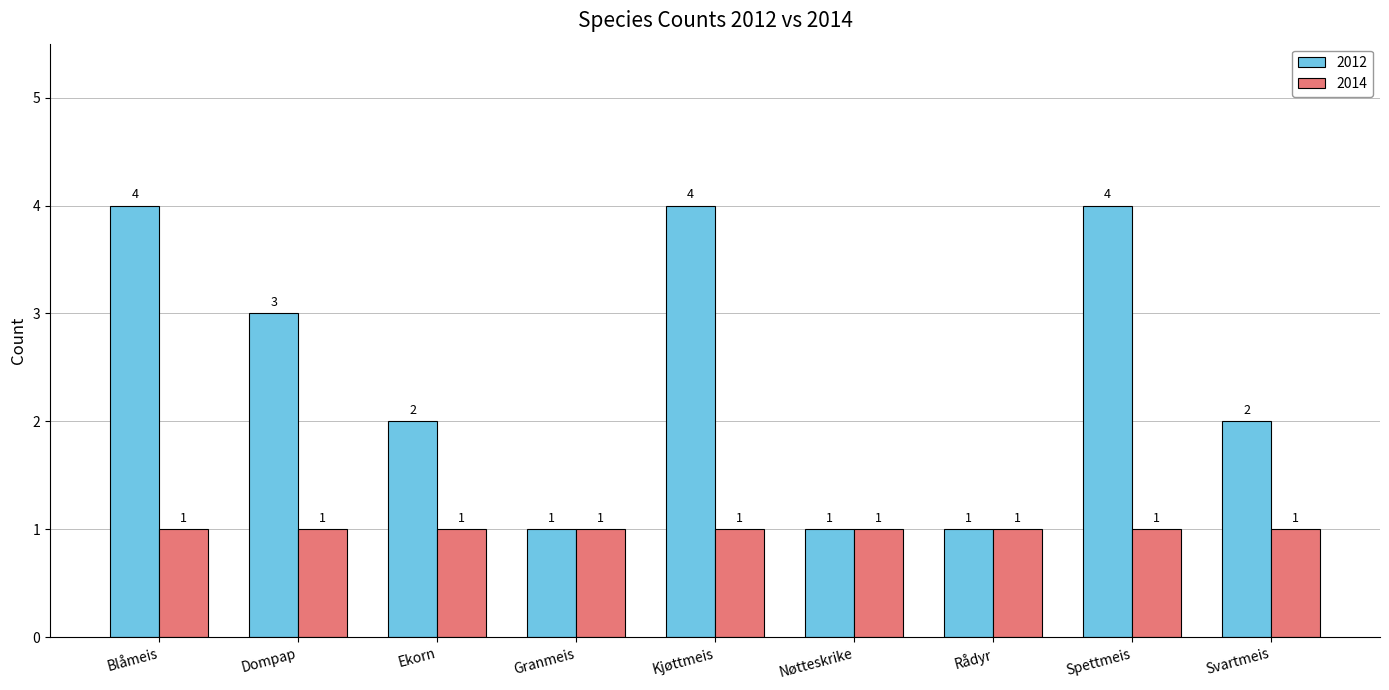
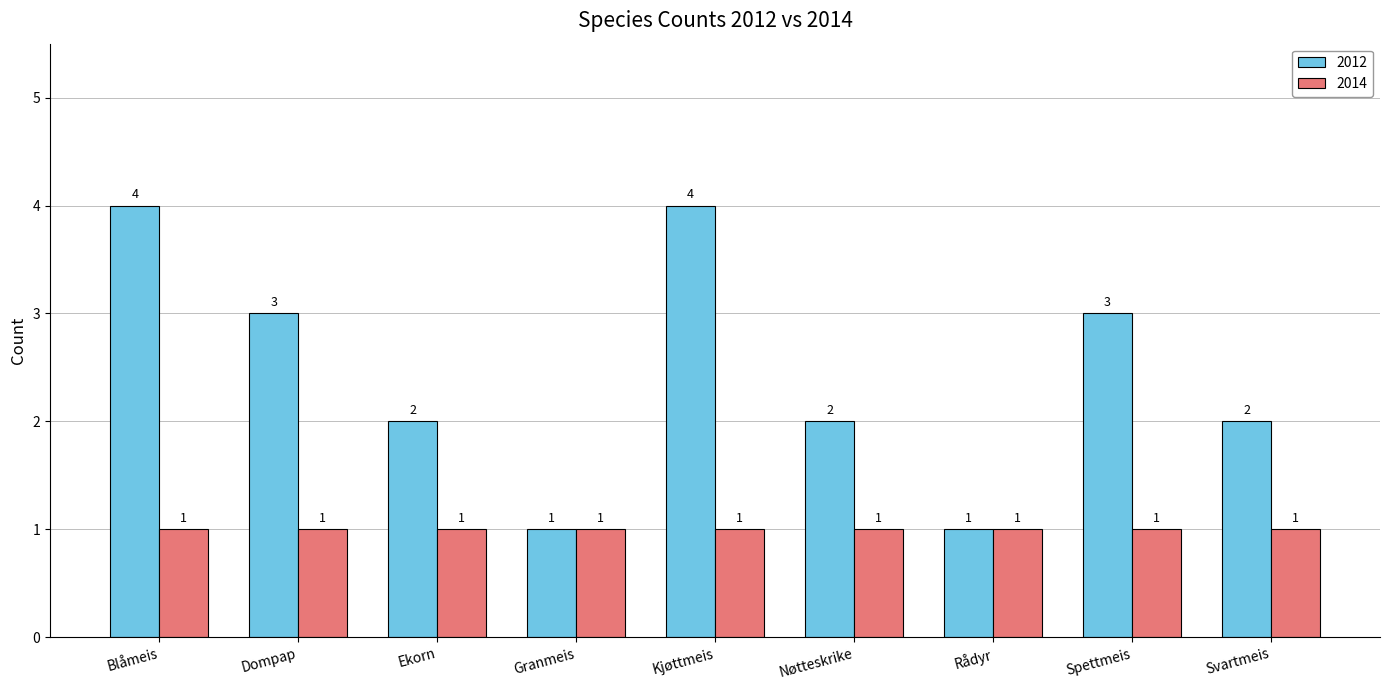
2012, Nøtteskrike: 1 -> 2
2012, Spettmeis: 4 -> 3
